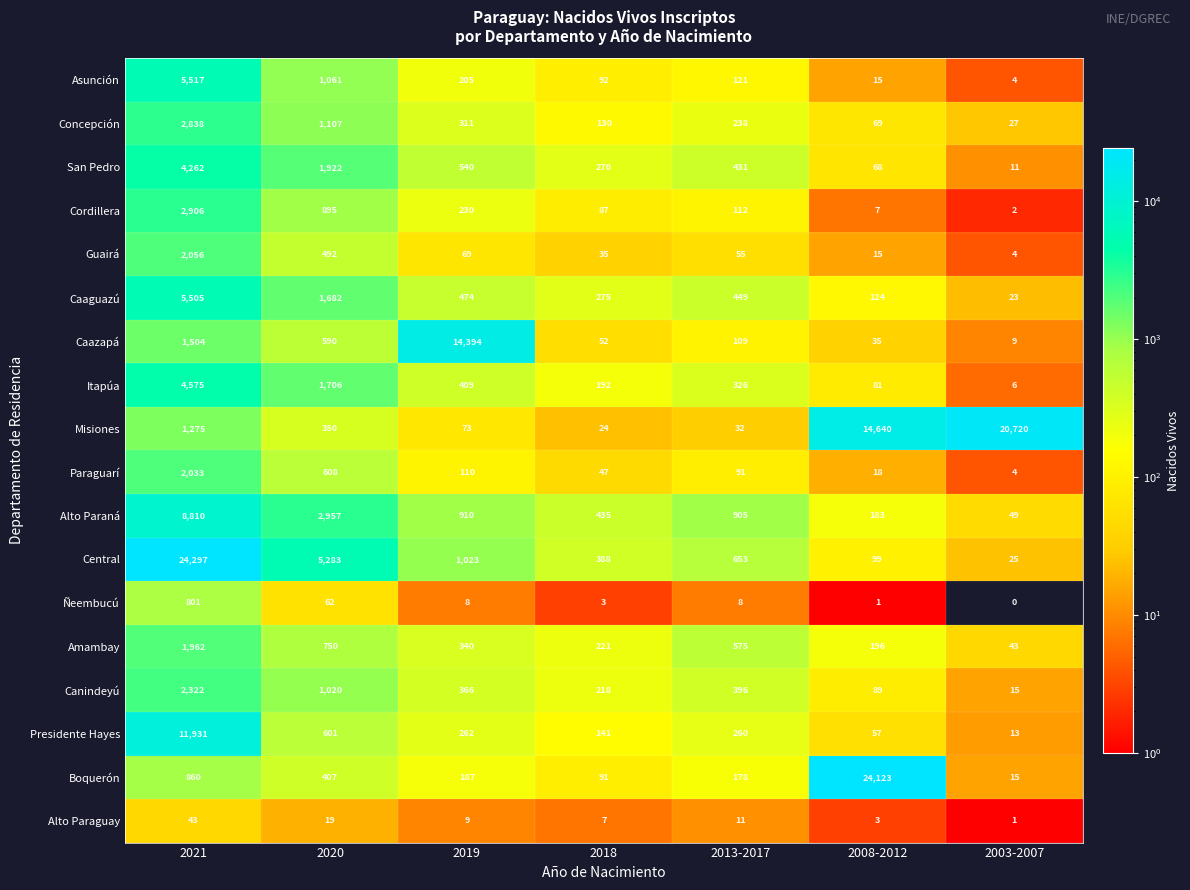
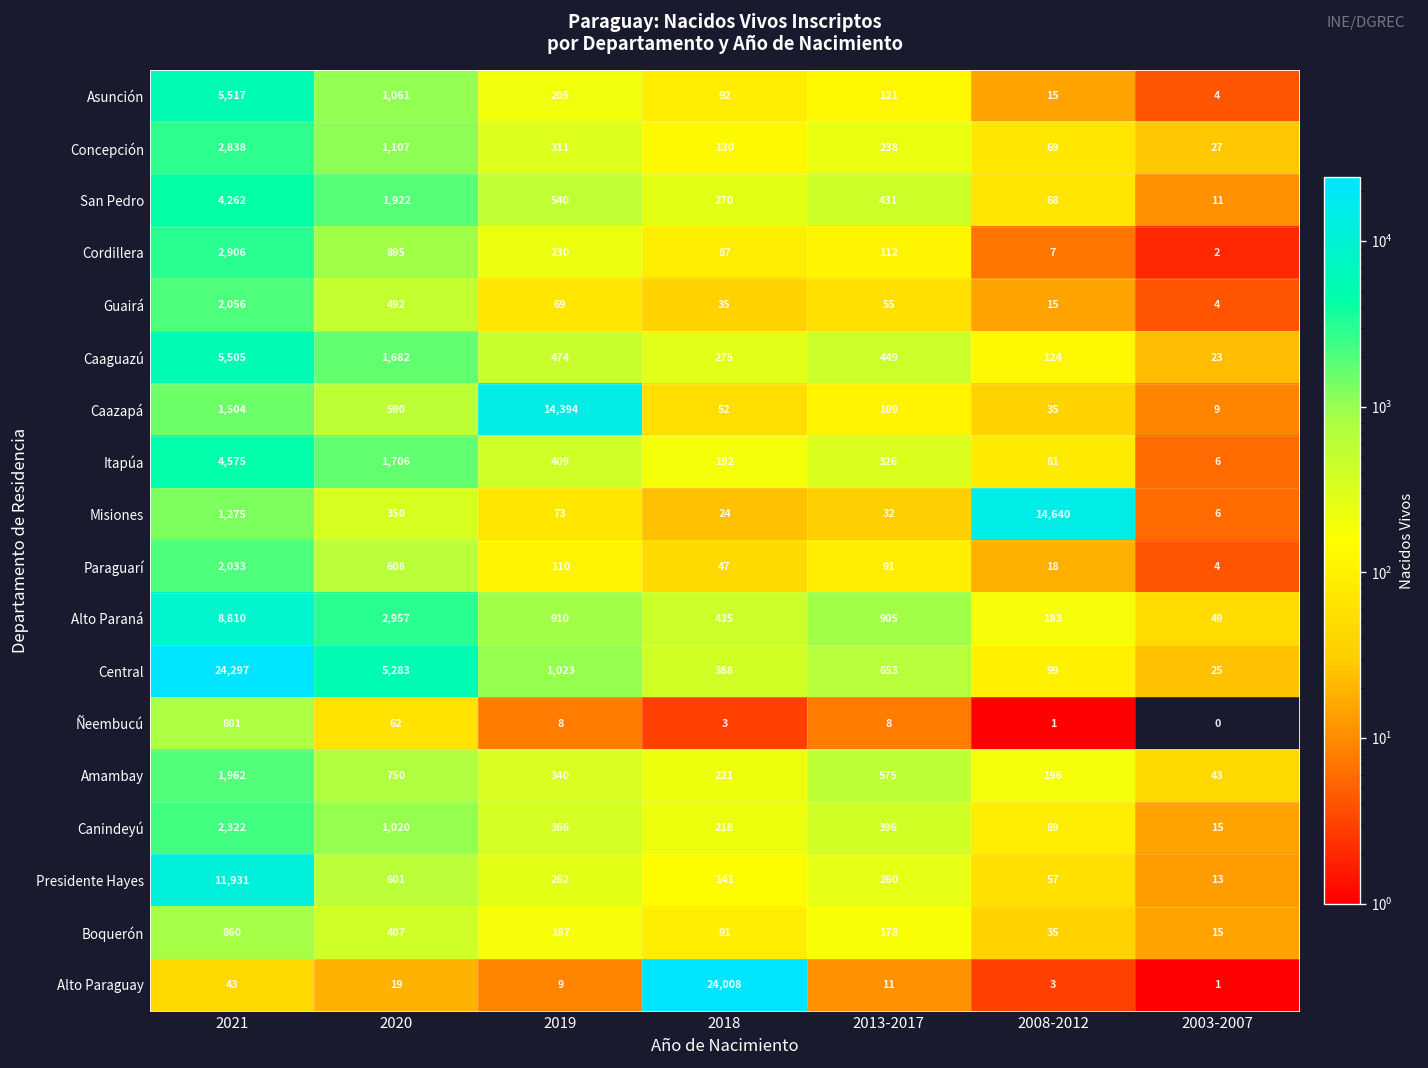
Misiones, 2003-2007: 20,720 -> 6
Boquerón, 2008-2012: 24,123 -> 35
Alto Paraguay, 2018: 7 -> 24,008
